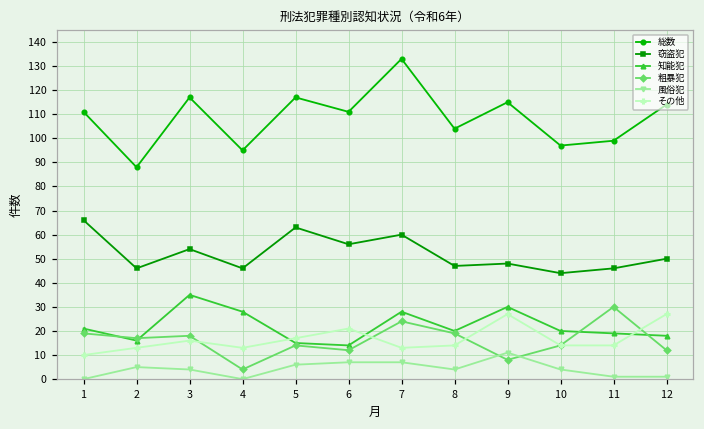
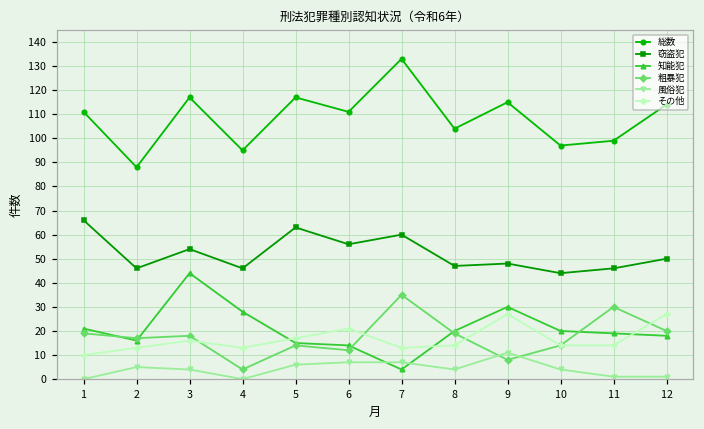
知能犯, 3: 35 -> 44
知能犯, 7: 28 -> 4
粗暴犯, 7: 24 -> 35
粗暴犯, 12: 12 -> 20
